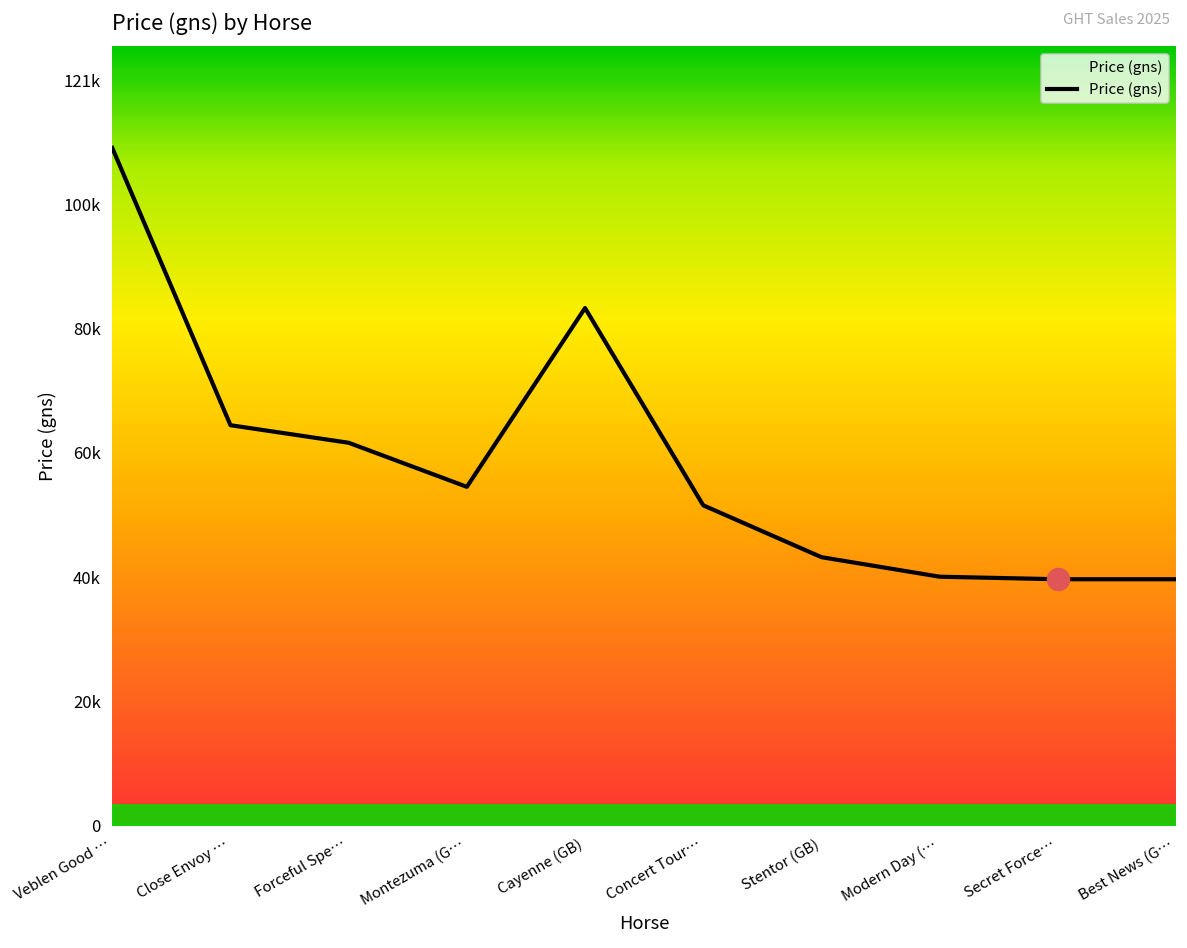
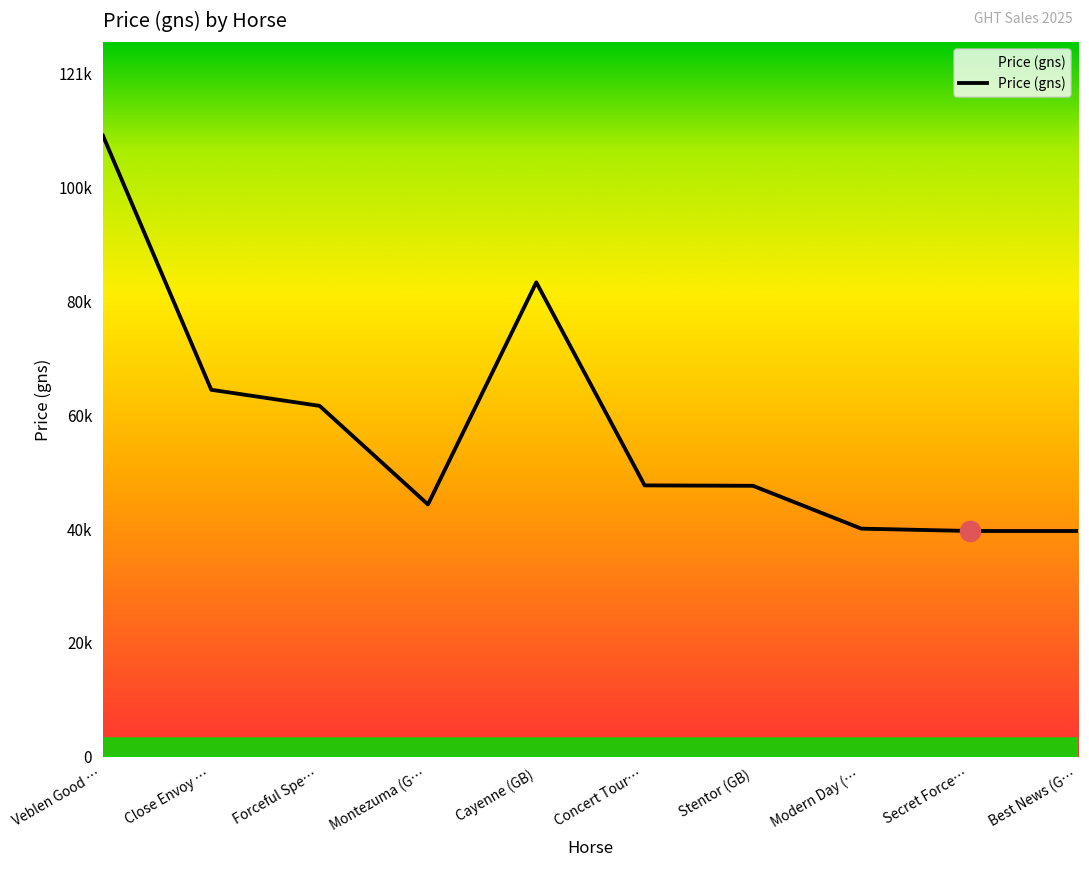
Price (gns), Montezuma (G…: 55000 -> 45000
Price (gns), Concert Tour…: 52000 -> 48000
Price (gns), Stentor (GB): 44000 -> 48000
